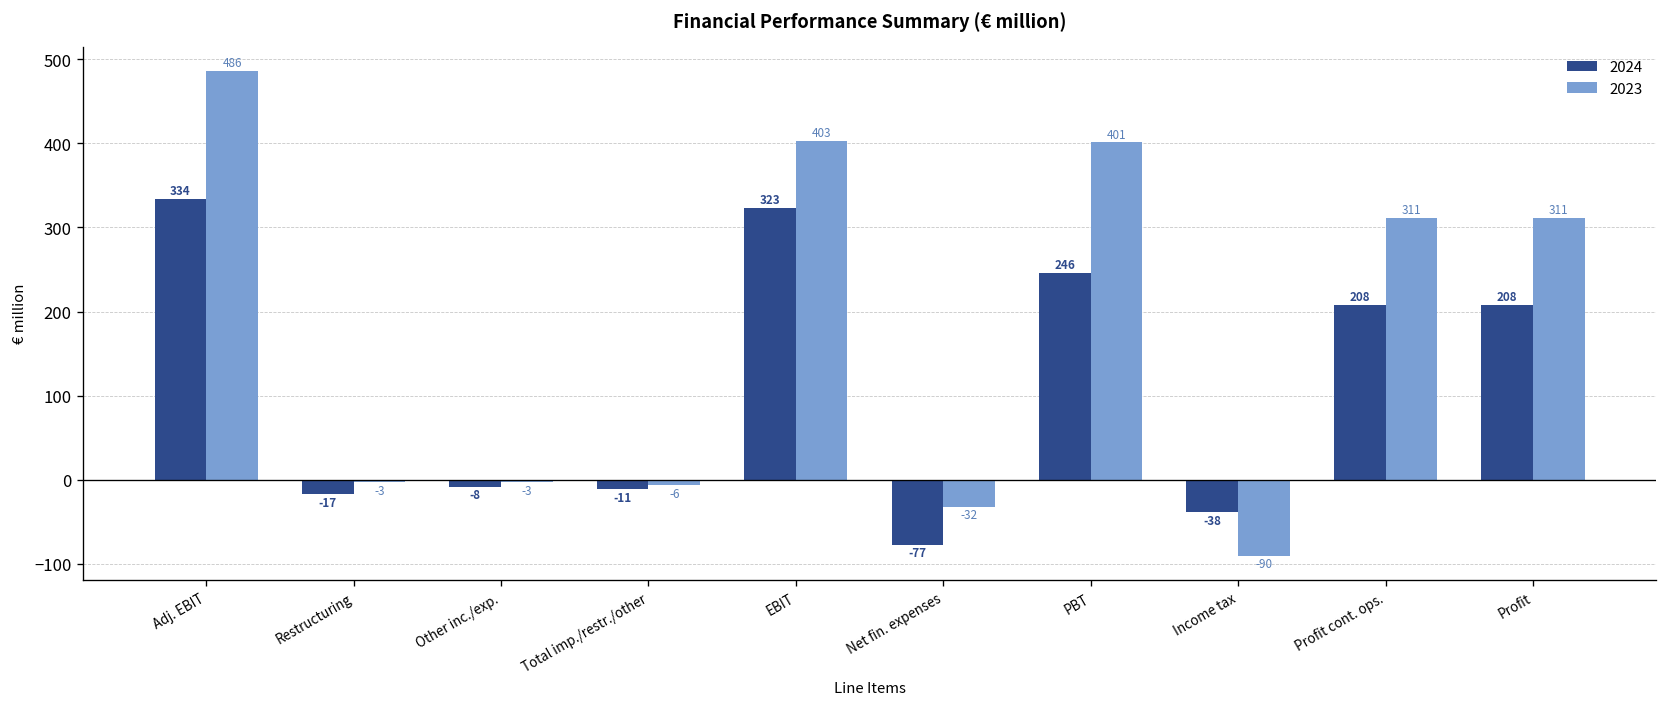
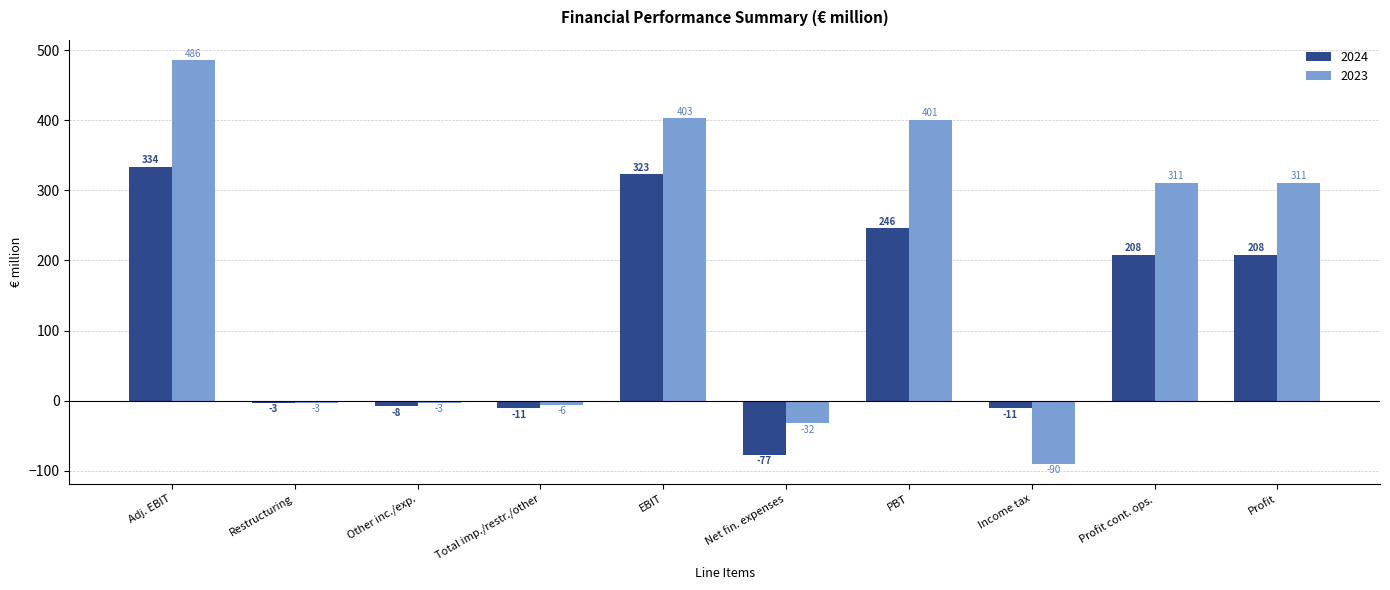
2024, Restructuring: -17 -> -3
2024, Income tax: -38 -> -11
